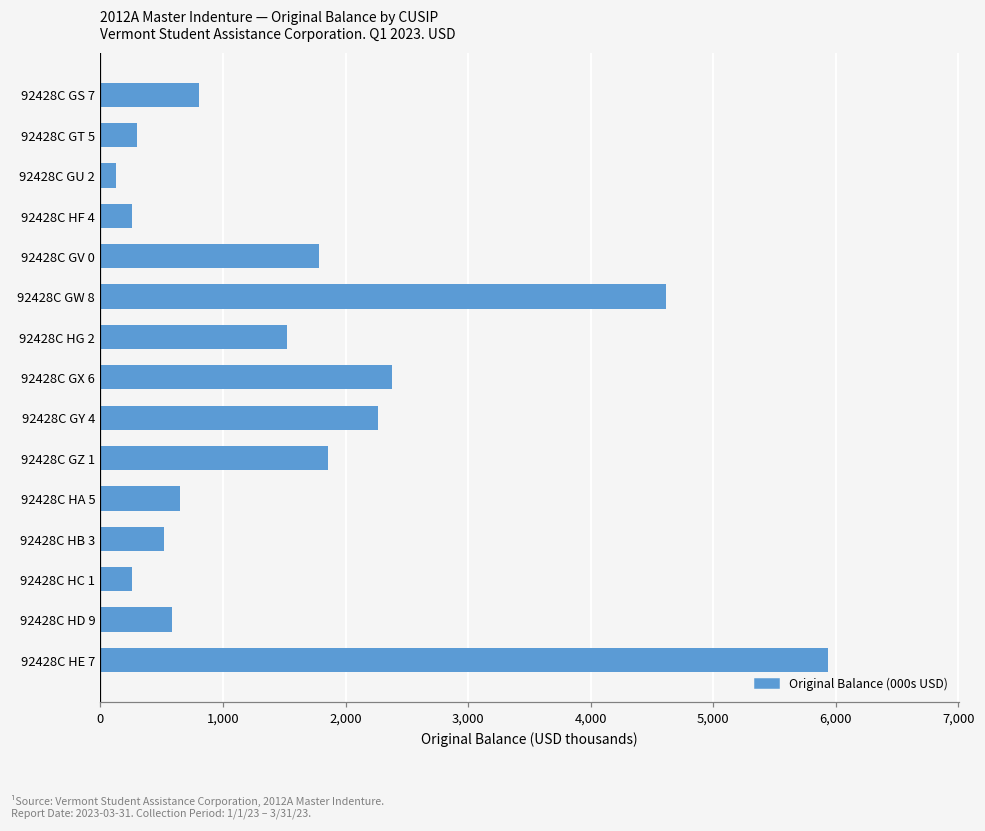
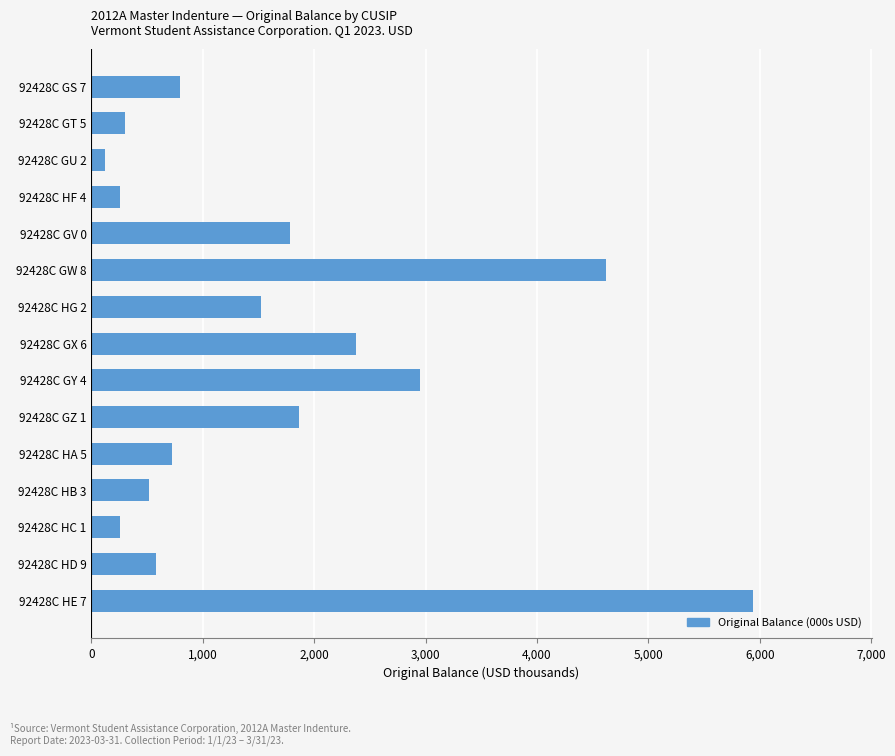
92428C GY 4: 2,270 -> 2,950
92428C HA 5: 650 -> 730
